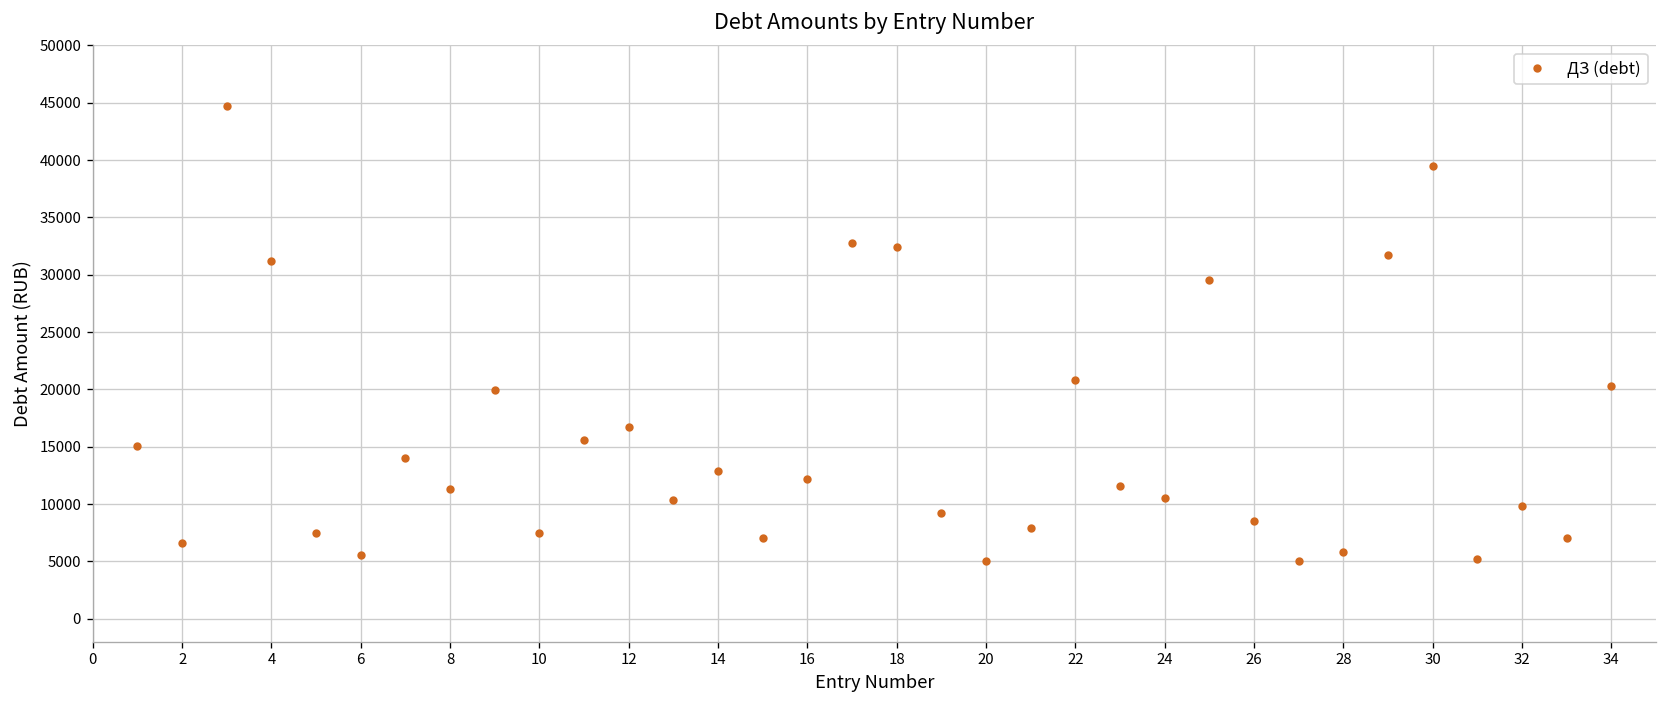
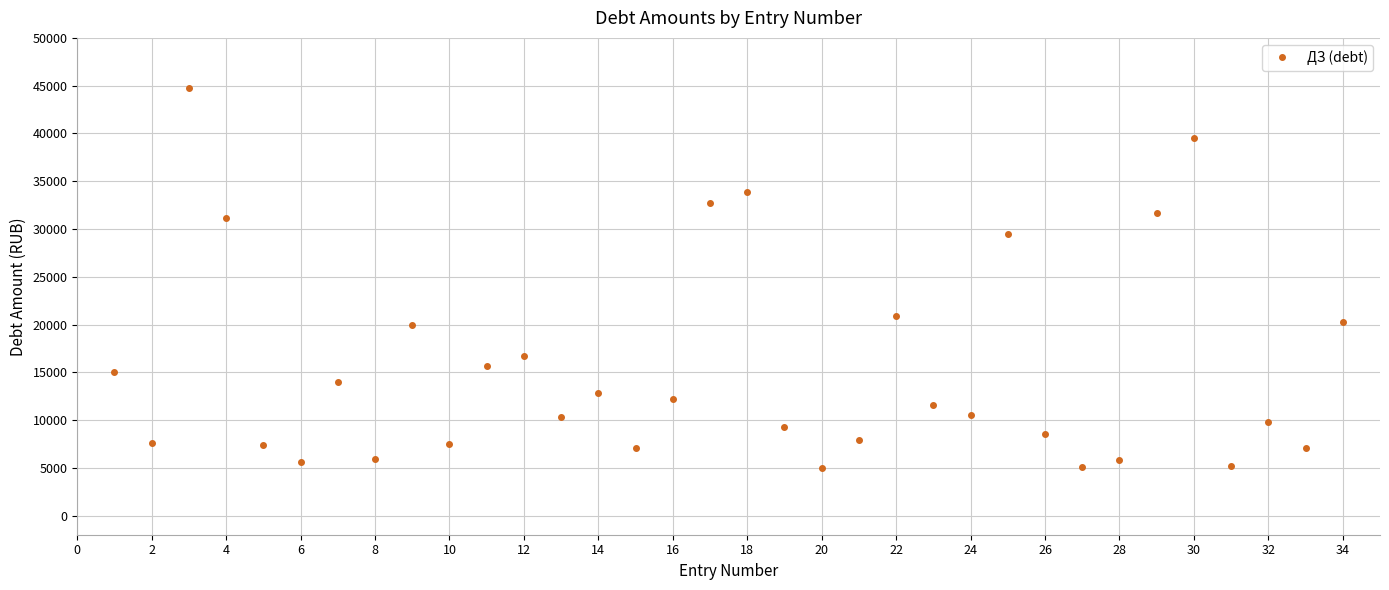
2: 7000 -> 8000
8: 11000 -> 6000
18: 32000 -> 34000
